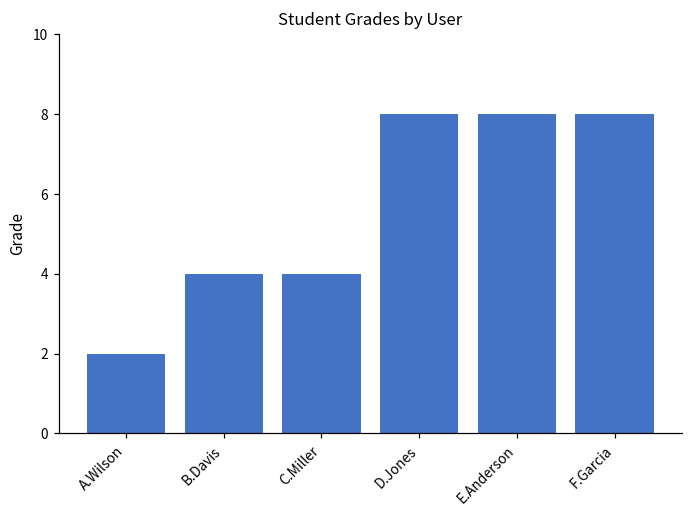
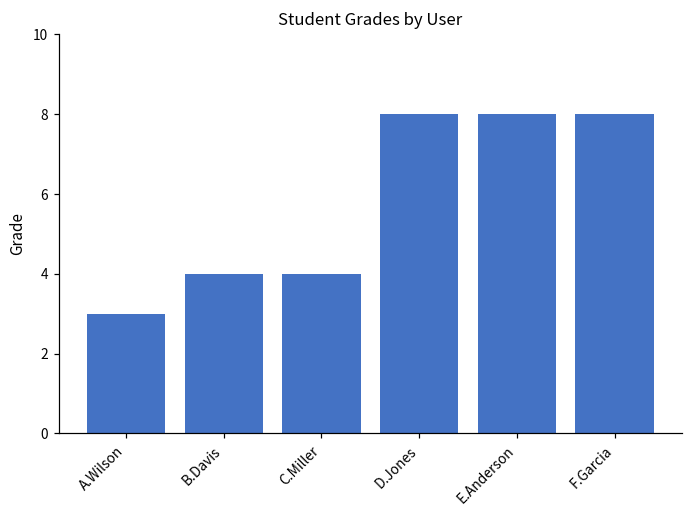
A.Wilson: 2 -> 3
